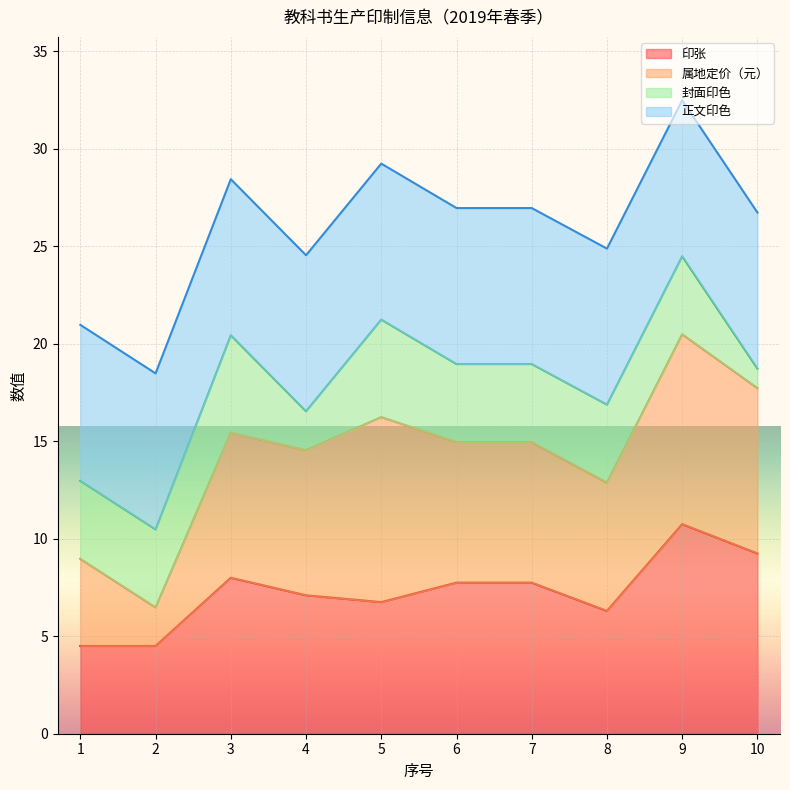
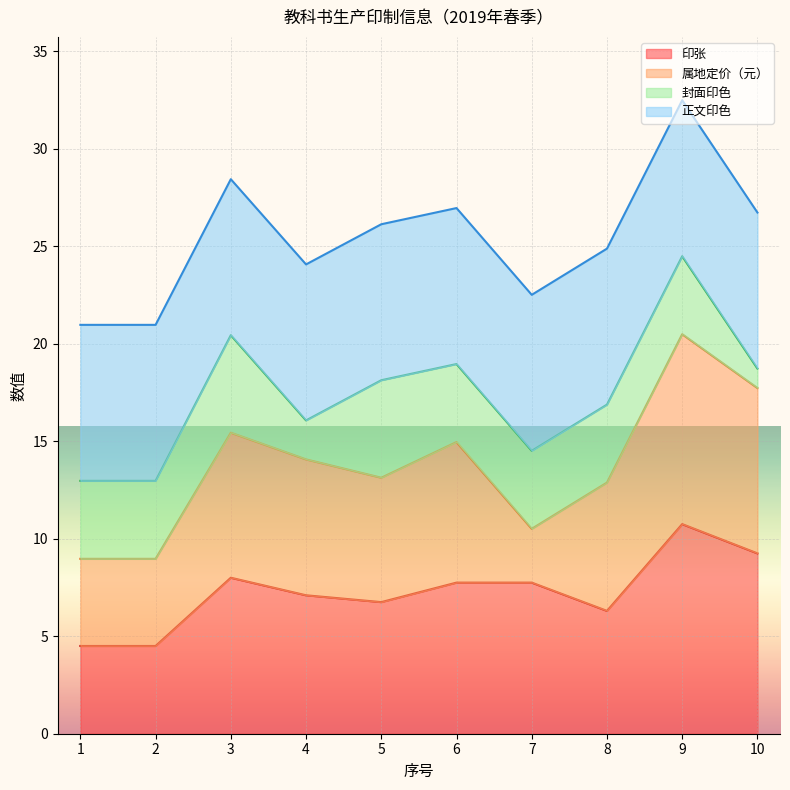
属地定价（元）, 2: 2.0 -> 4.5
属地定价（元）, 4: 7.4 -> 7.0
属地定价（元）, 5: 9.5 -> 6.4
属地定价（元）, 7: 7.2 -> 2.8
